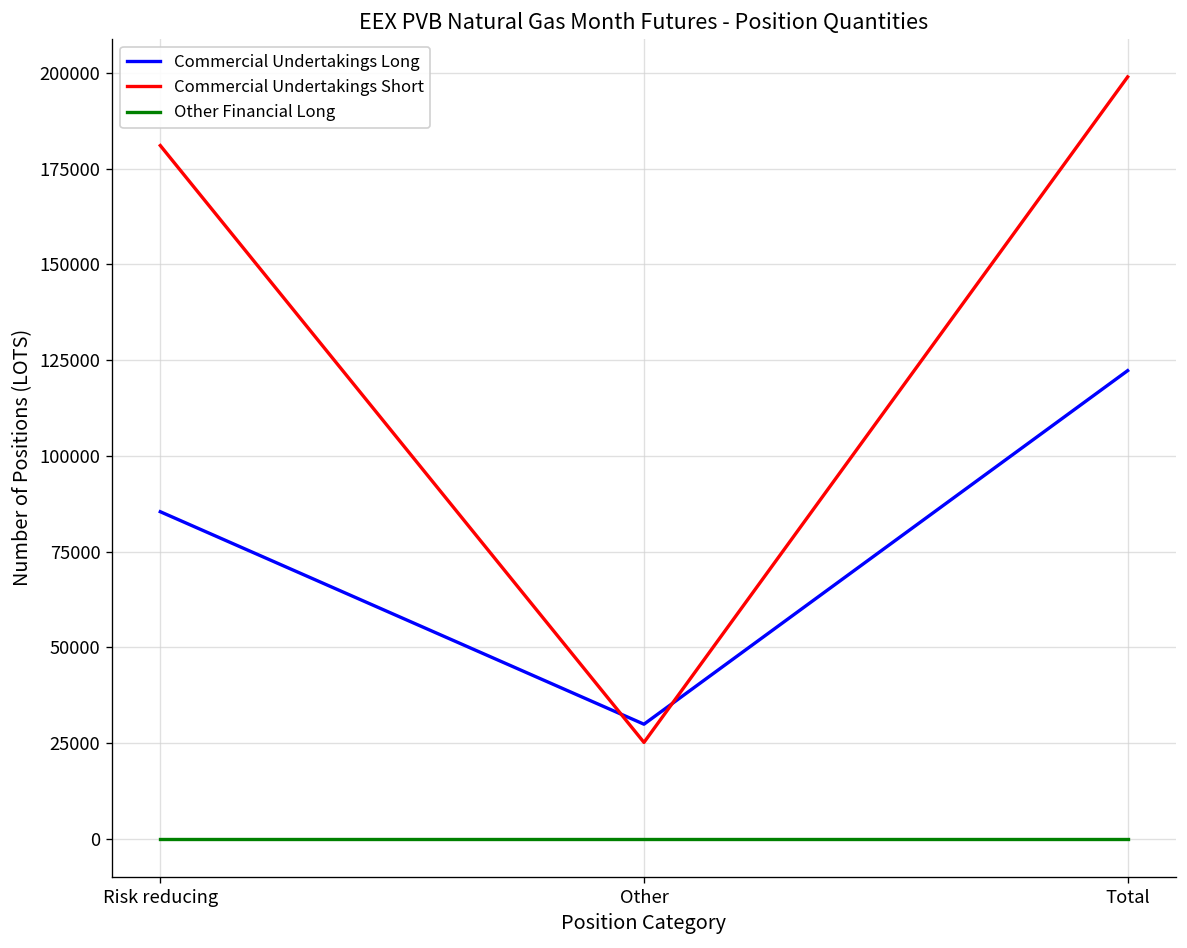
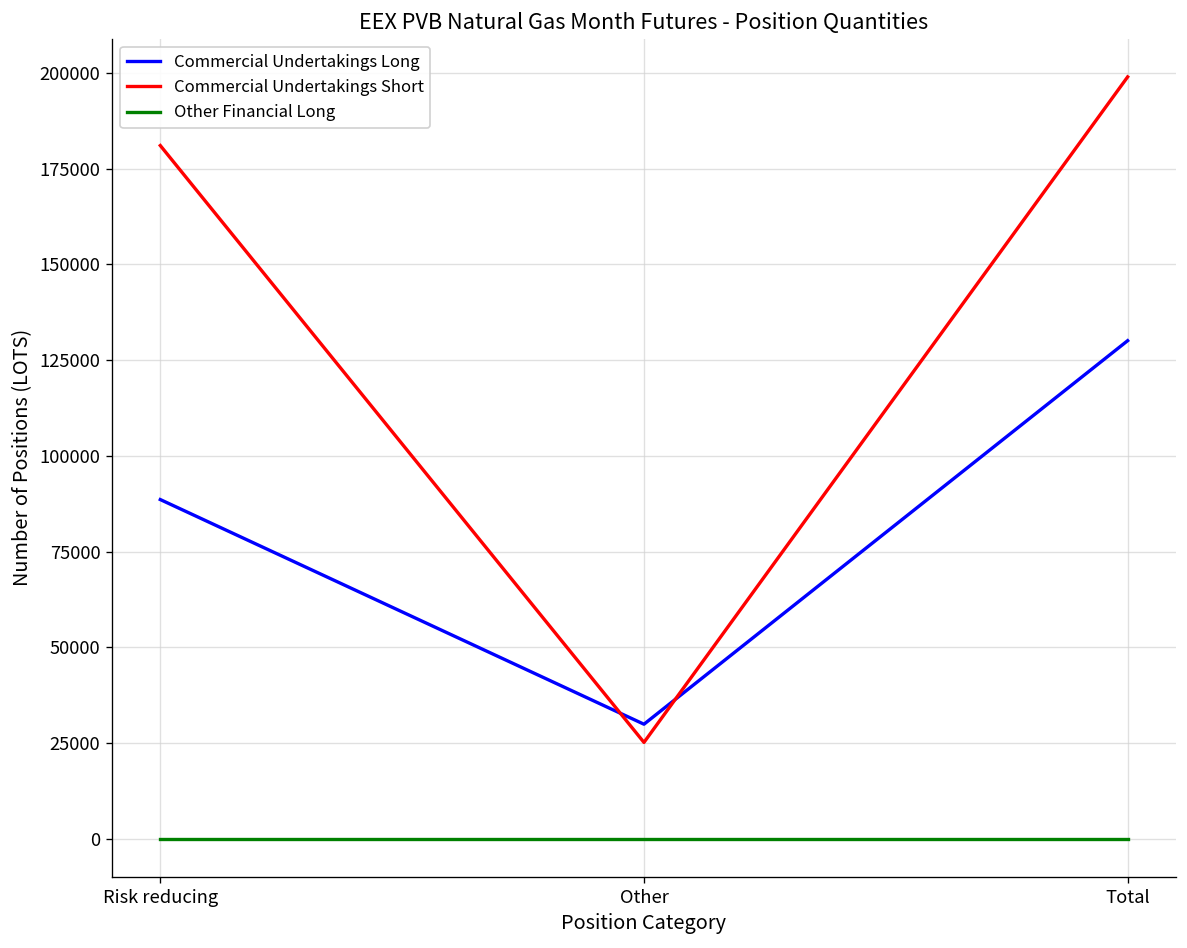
Commercial Undertakings Long, Risk reducing: 85000 -> 89000
Commercial Undertakings Long, Total: 122000 -> 130000
